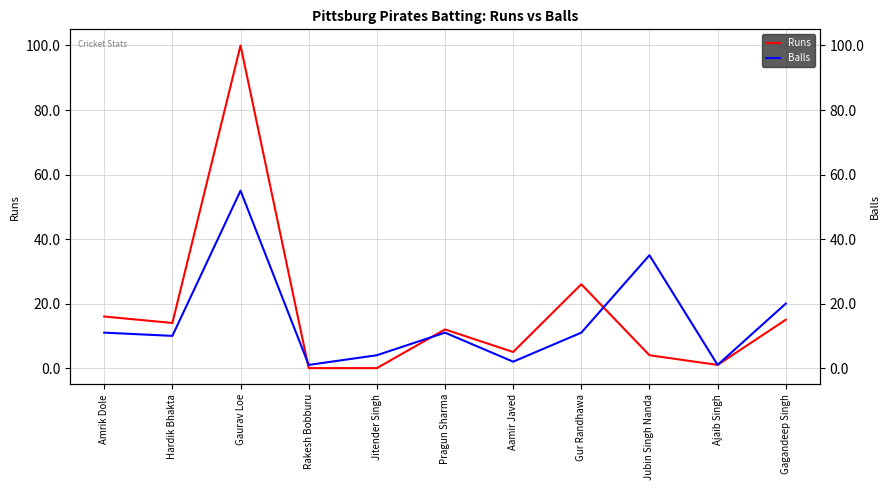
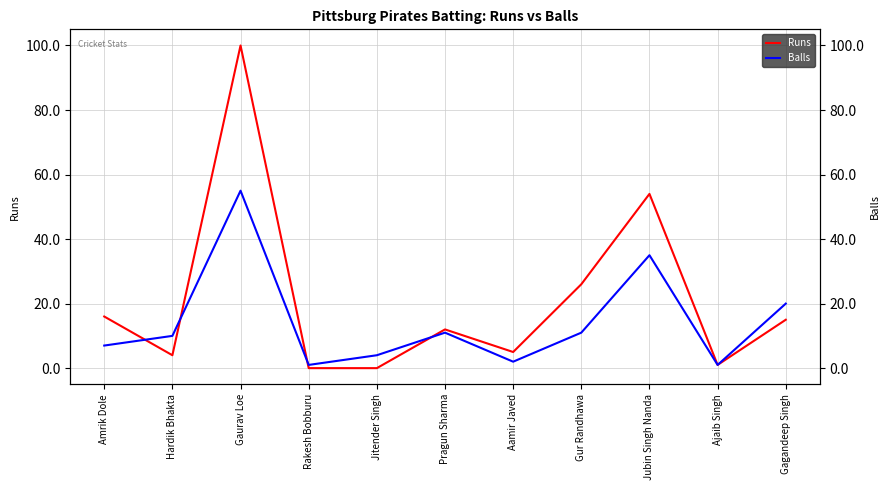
Balls, Amrik Dole: 11 -> 7
Runs, Hardik Bhakta: 14 -> 4
Runs, Jubin Singh Nanda: 4 -> 54
